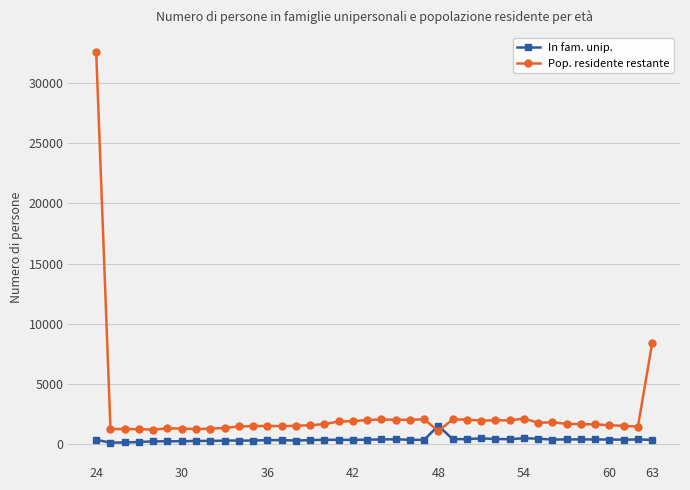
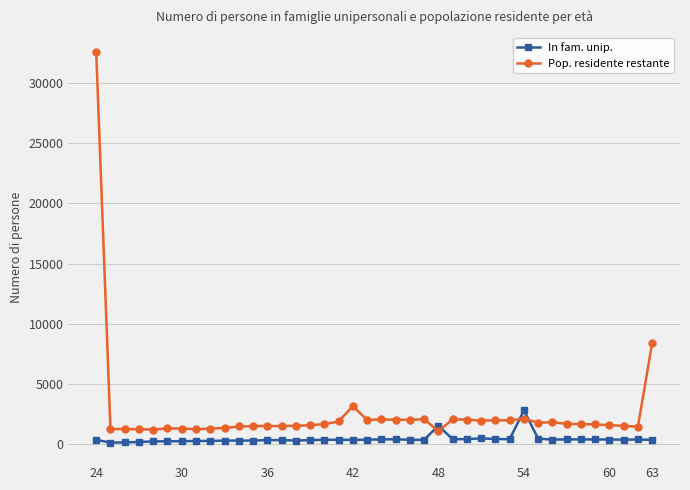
Pop. residente restante, 42: 1900 -> 3200
In fam. unip., 54: 500 -> 2800
